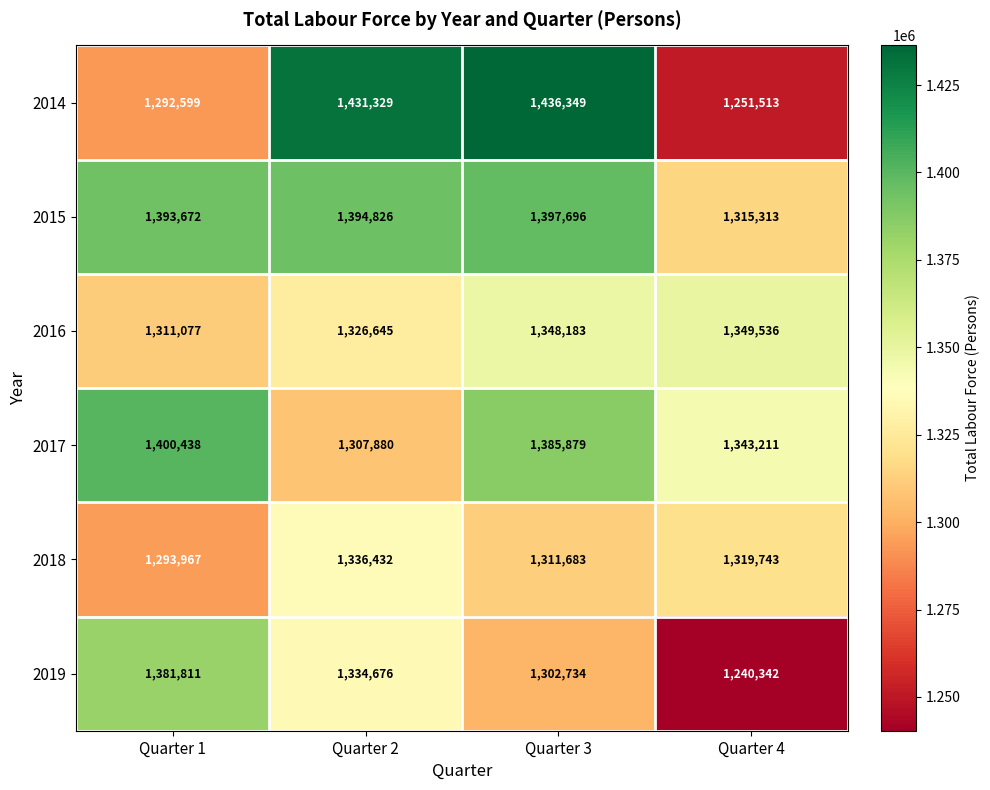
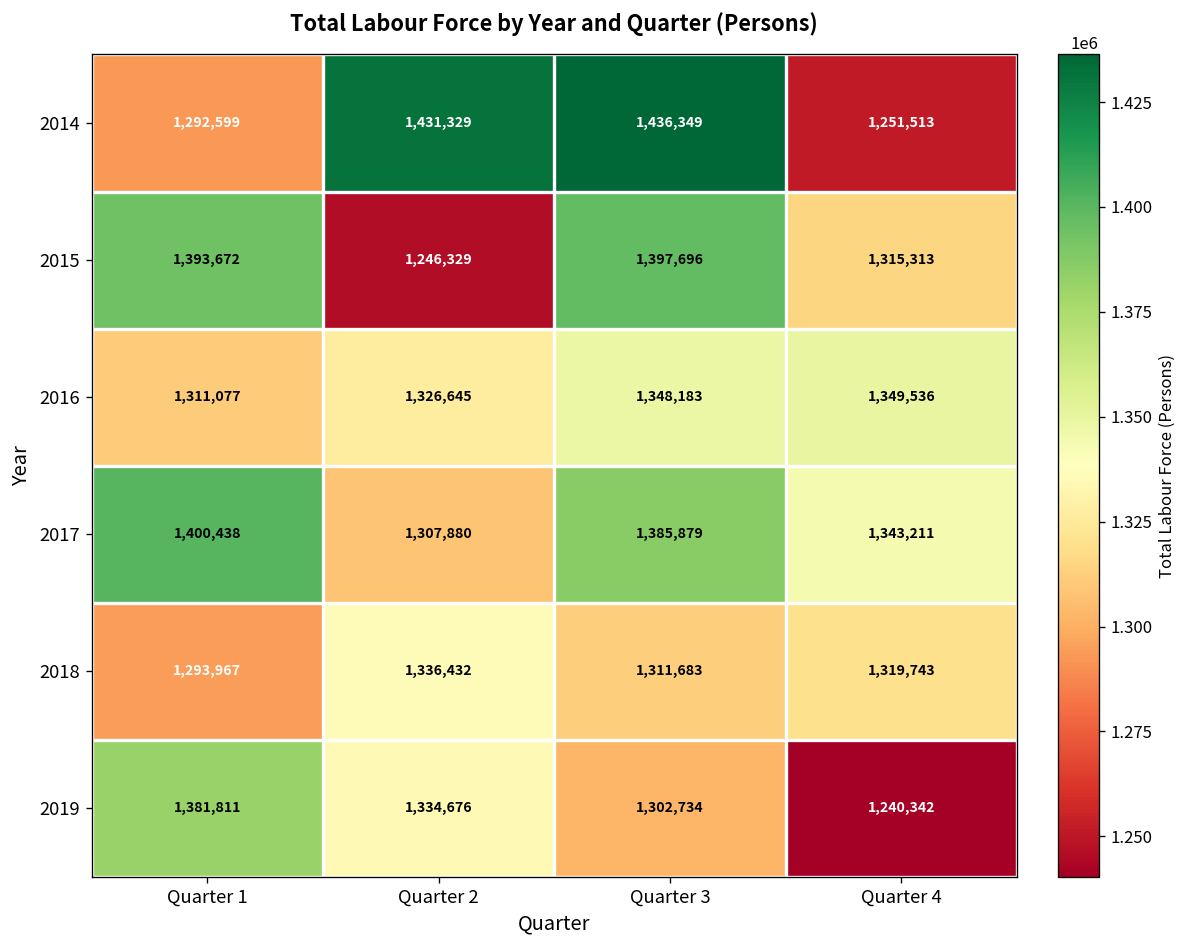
2015, Quarter 2: 1,394,826 -> 1,246,329
